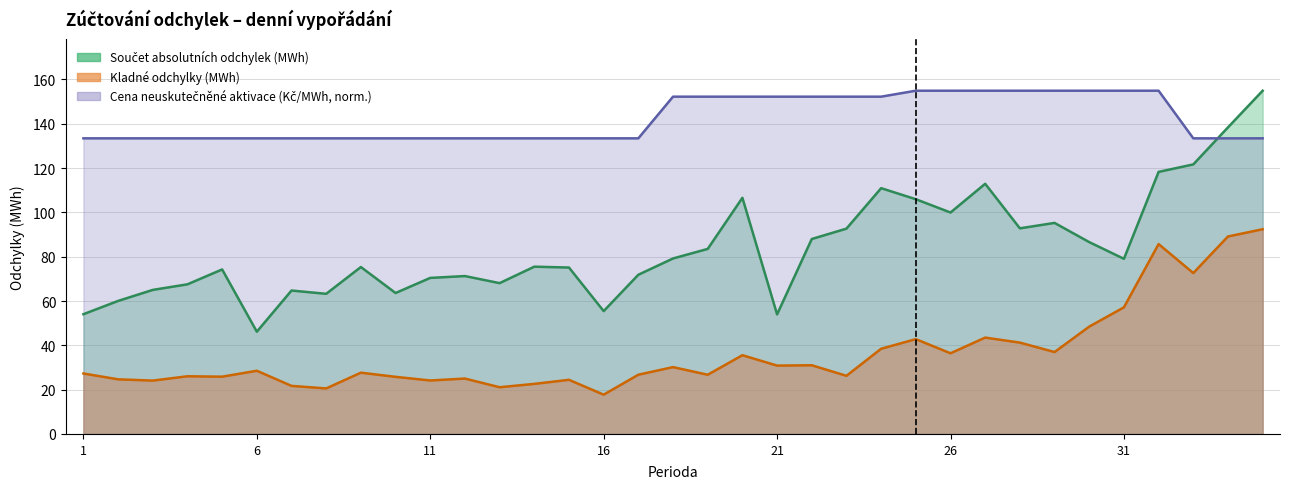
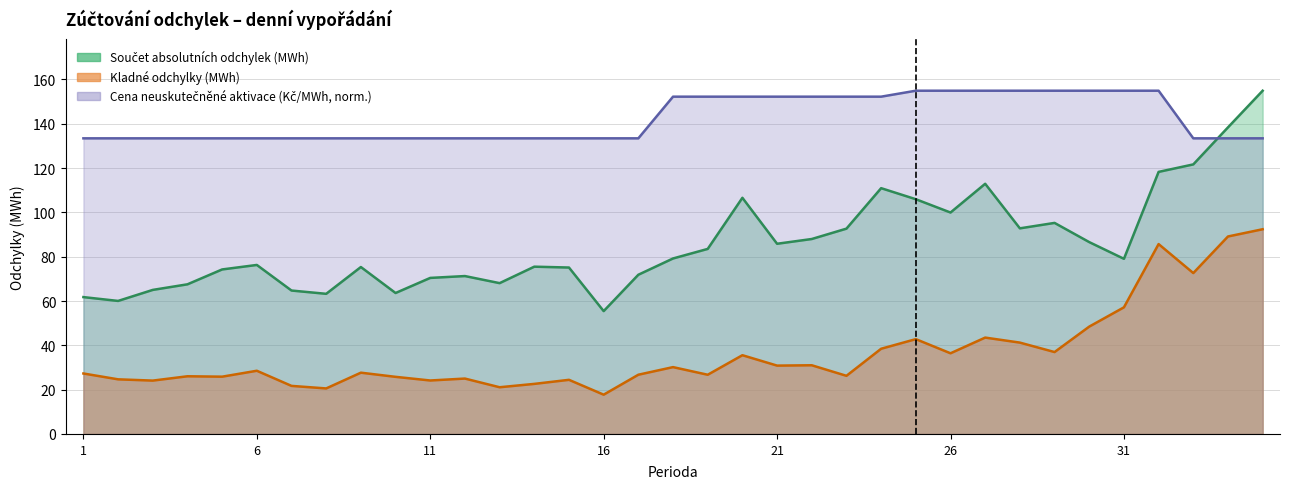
Součet absolutních odchylek (MWh), 1: 54 -> 62
Součet absolutních odchylek (MWh), 6: 46 -> 76
Součet absolutních odchylek (MWh), 21: 54 -> 86
